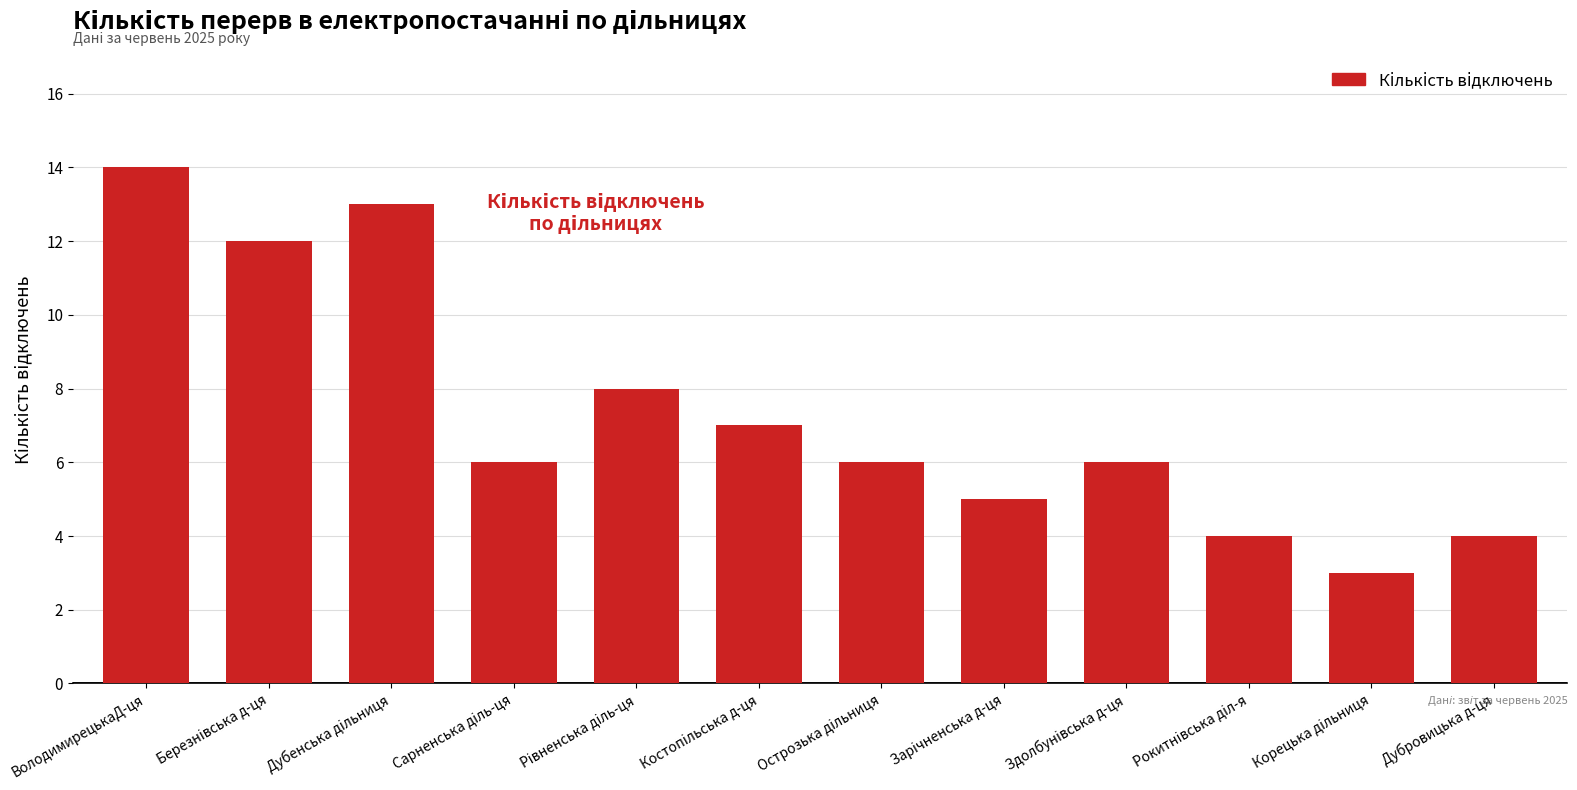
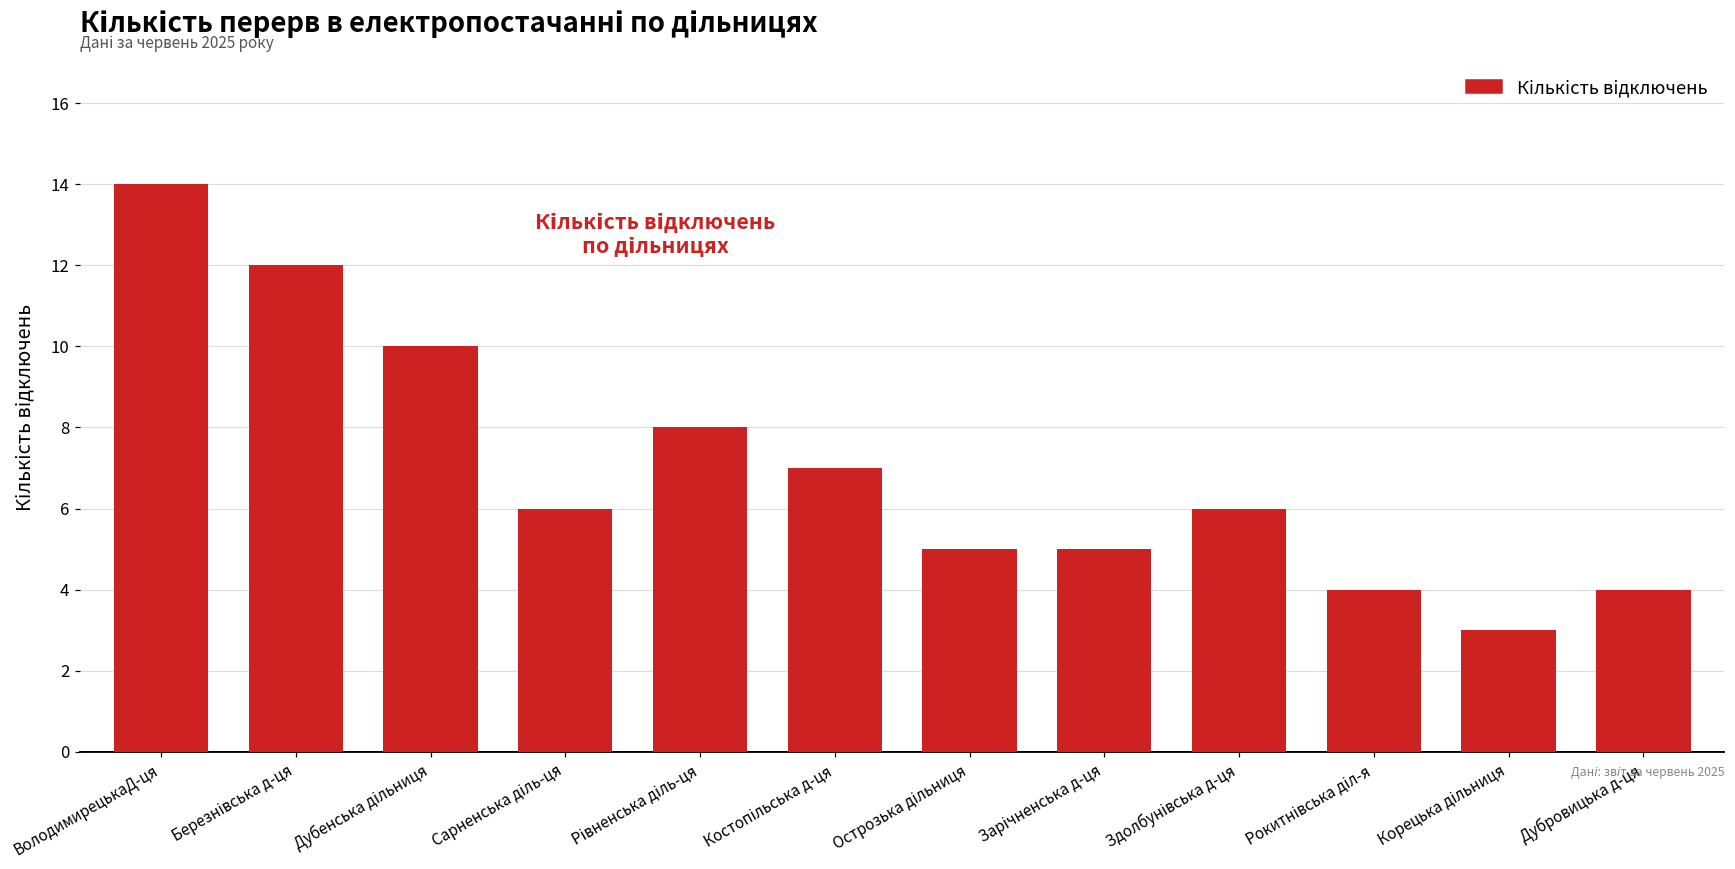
Дубенська дільниця: 13 -> 10
Острозька дільниця: 6 -> 5
